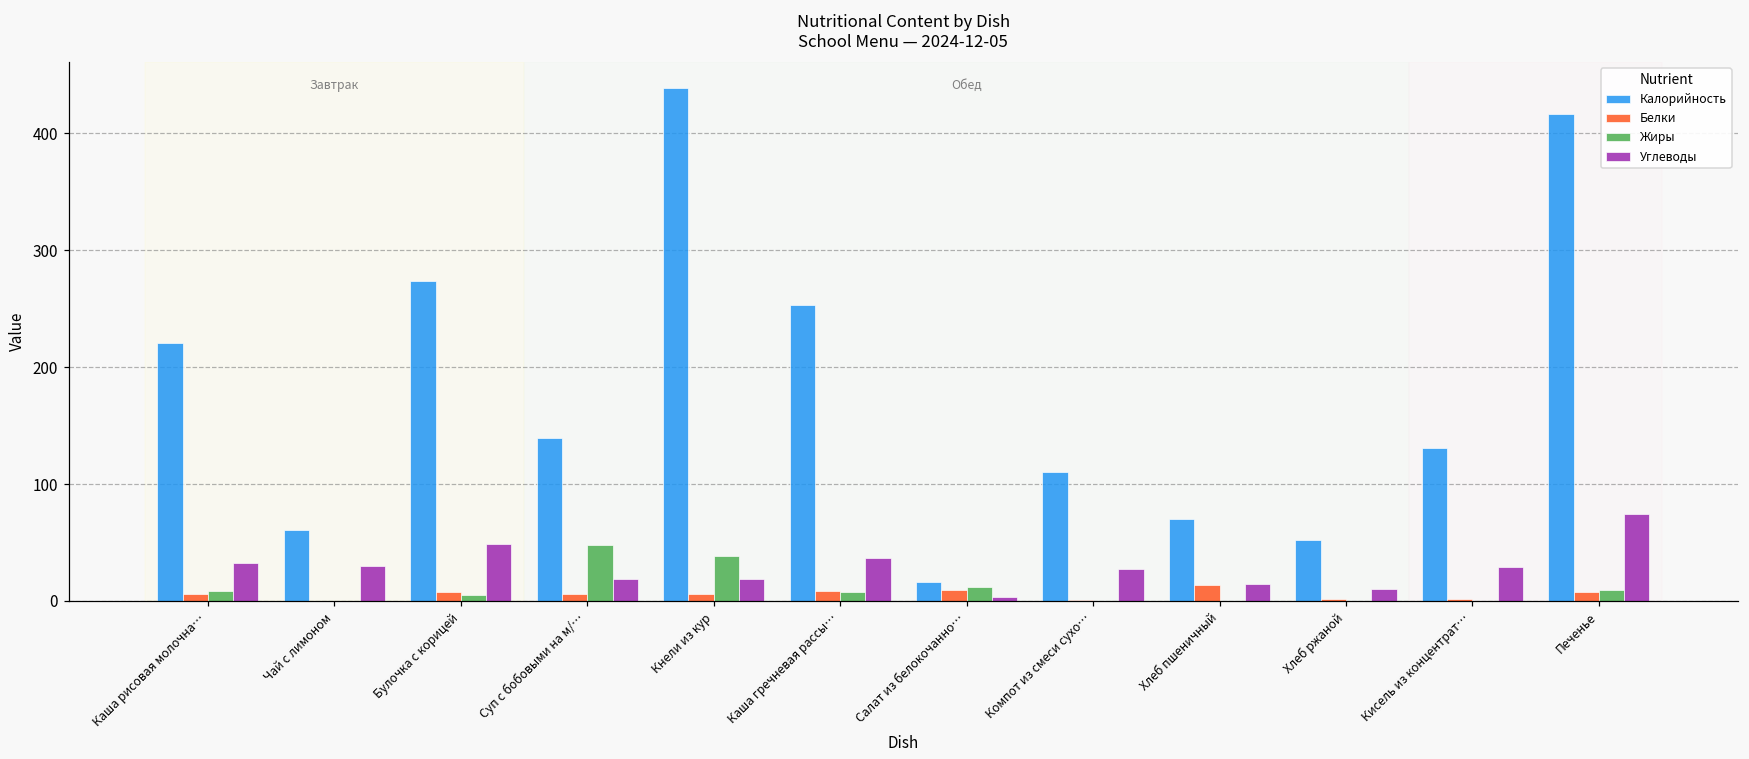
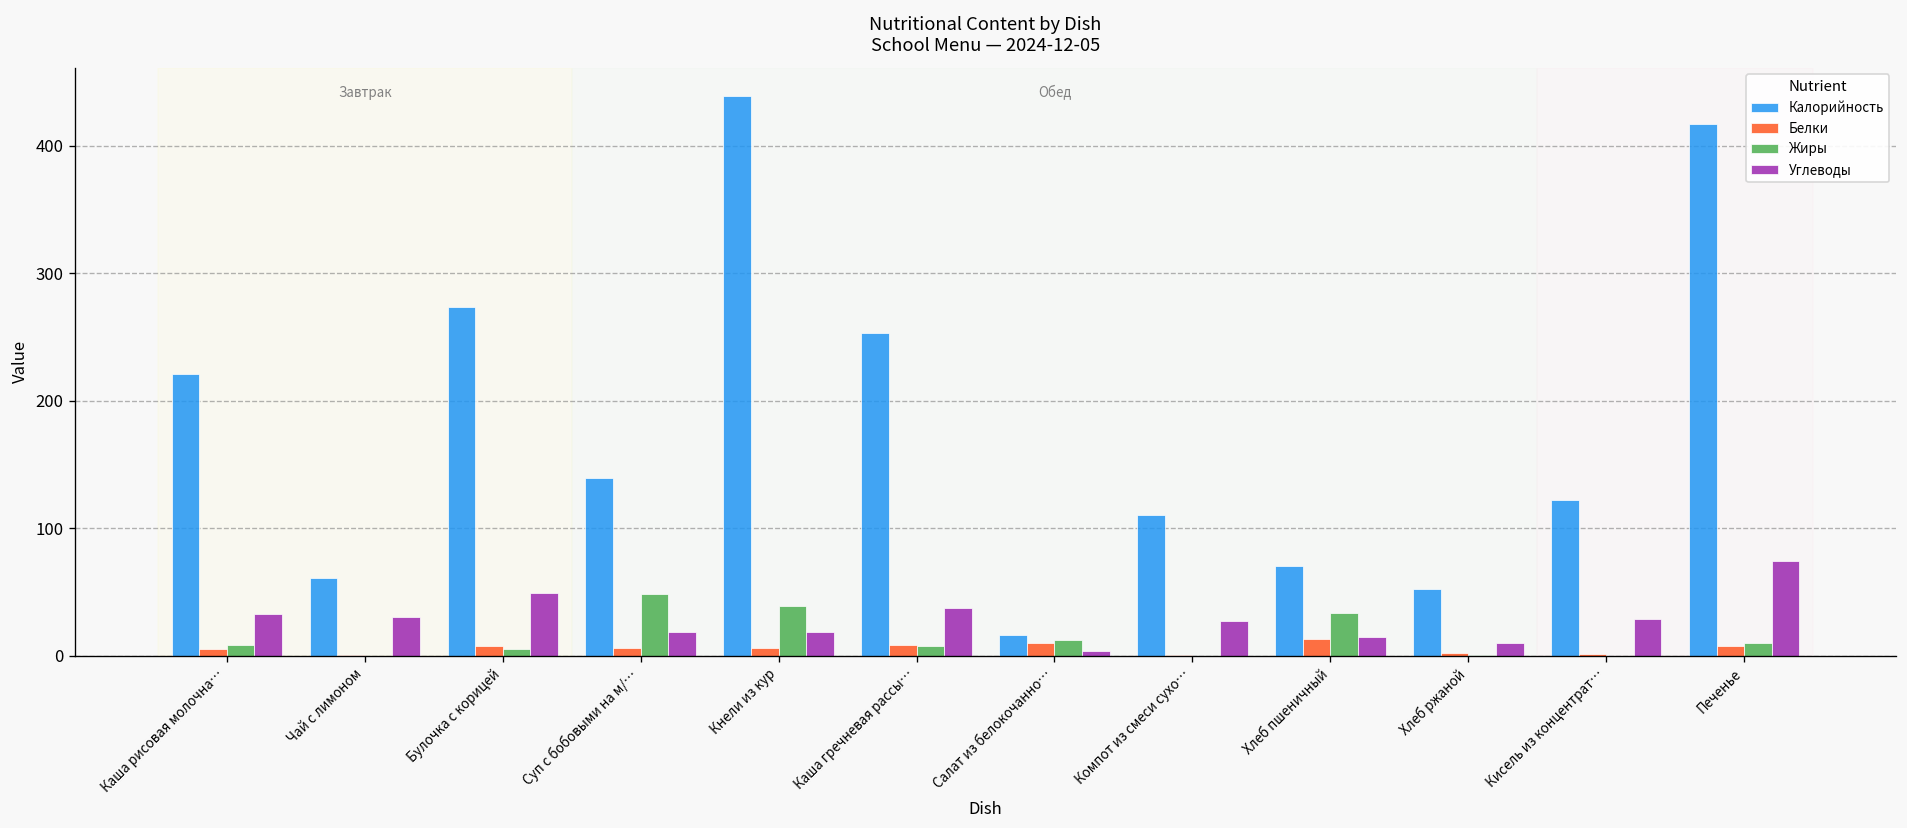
Жиры, Хлеб пшеничный: 0 -> 33
Калорийность, Кисель из концентрат…: 131 -> 122
